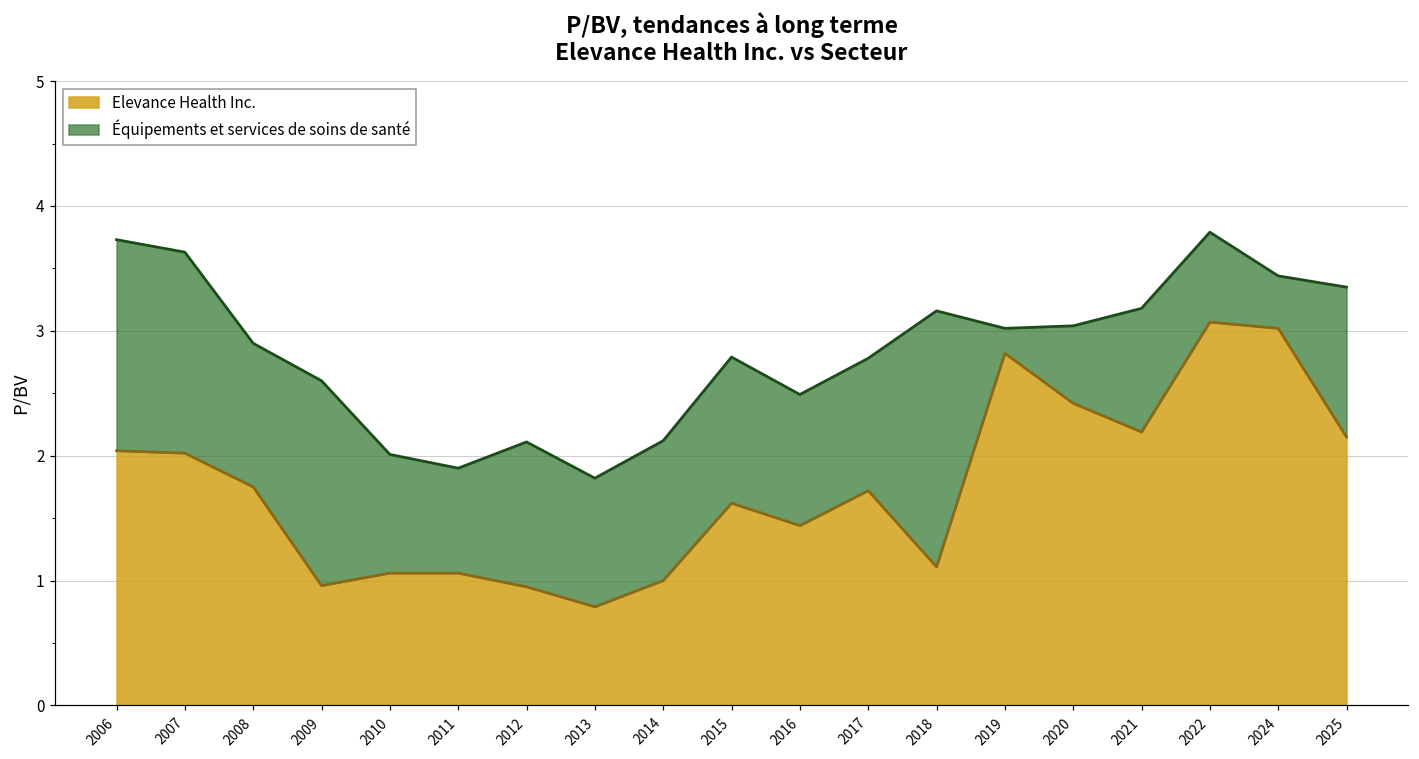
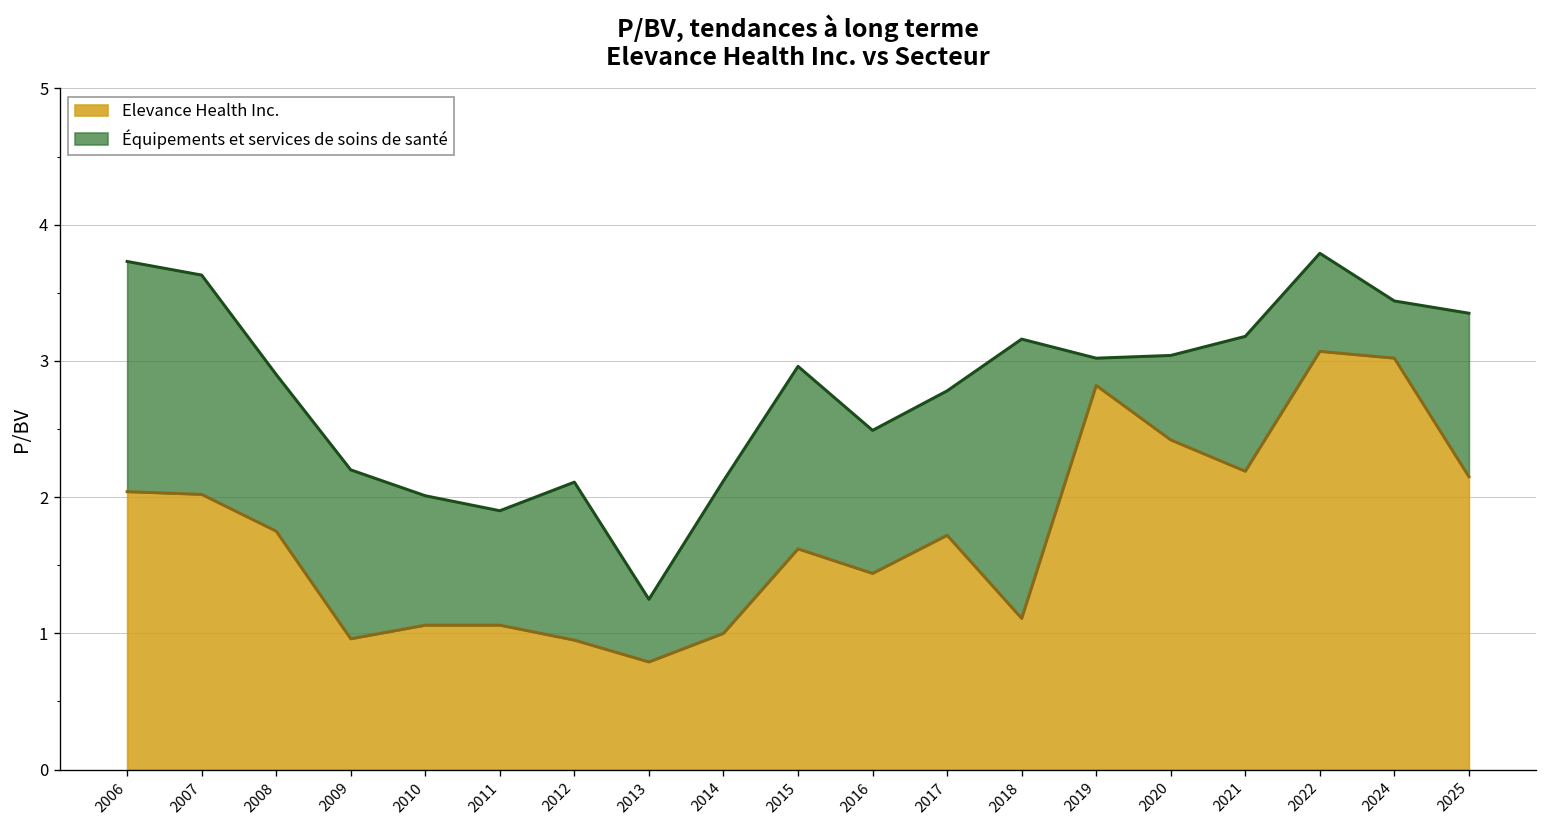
Équipements et services de soins de santé, 2009: 2.6 -> 2.2
Équipements et services de soins de santé, 2013: 1.82 -> 1.25
Équipements et services de soins de santé, 2015: 2.79 -> 2.96
